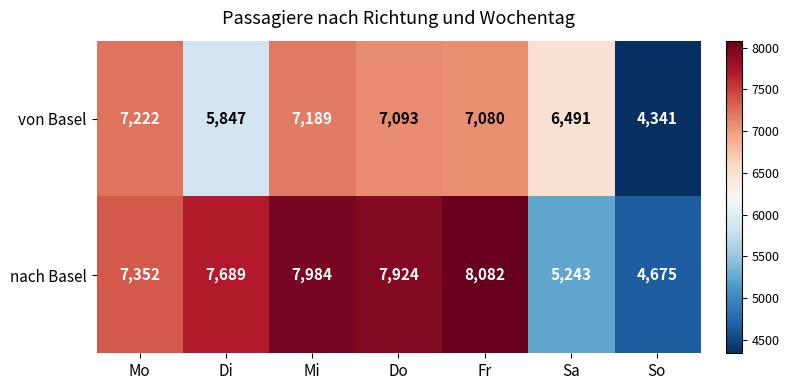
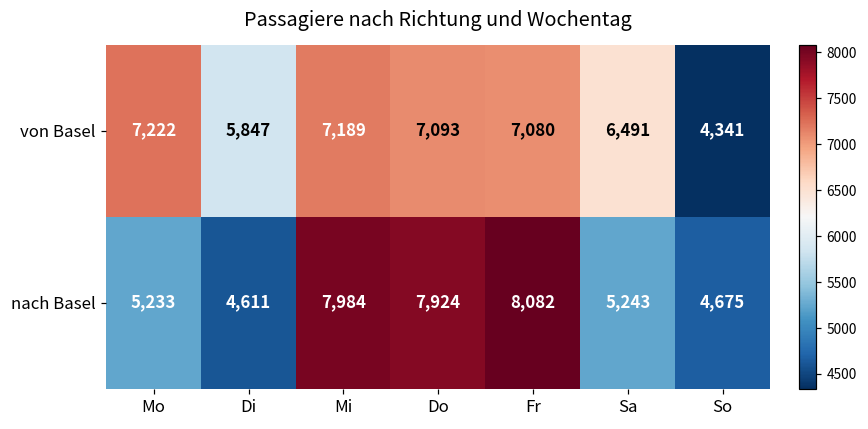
nach Basel, Mo: 7,352 -> 5,233
nach Basel, Di: 7,689 -> 4,611
